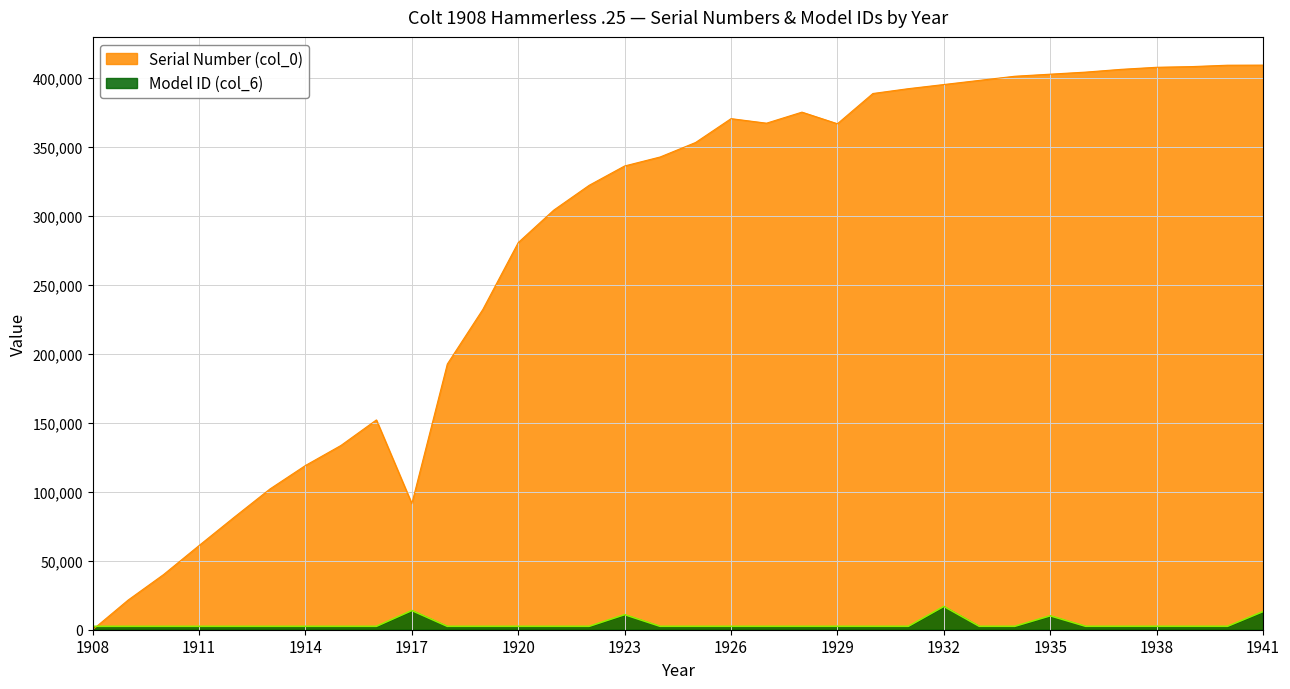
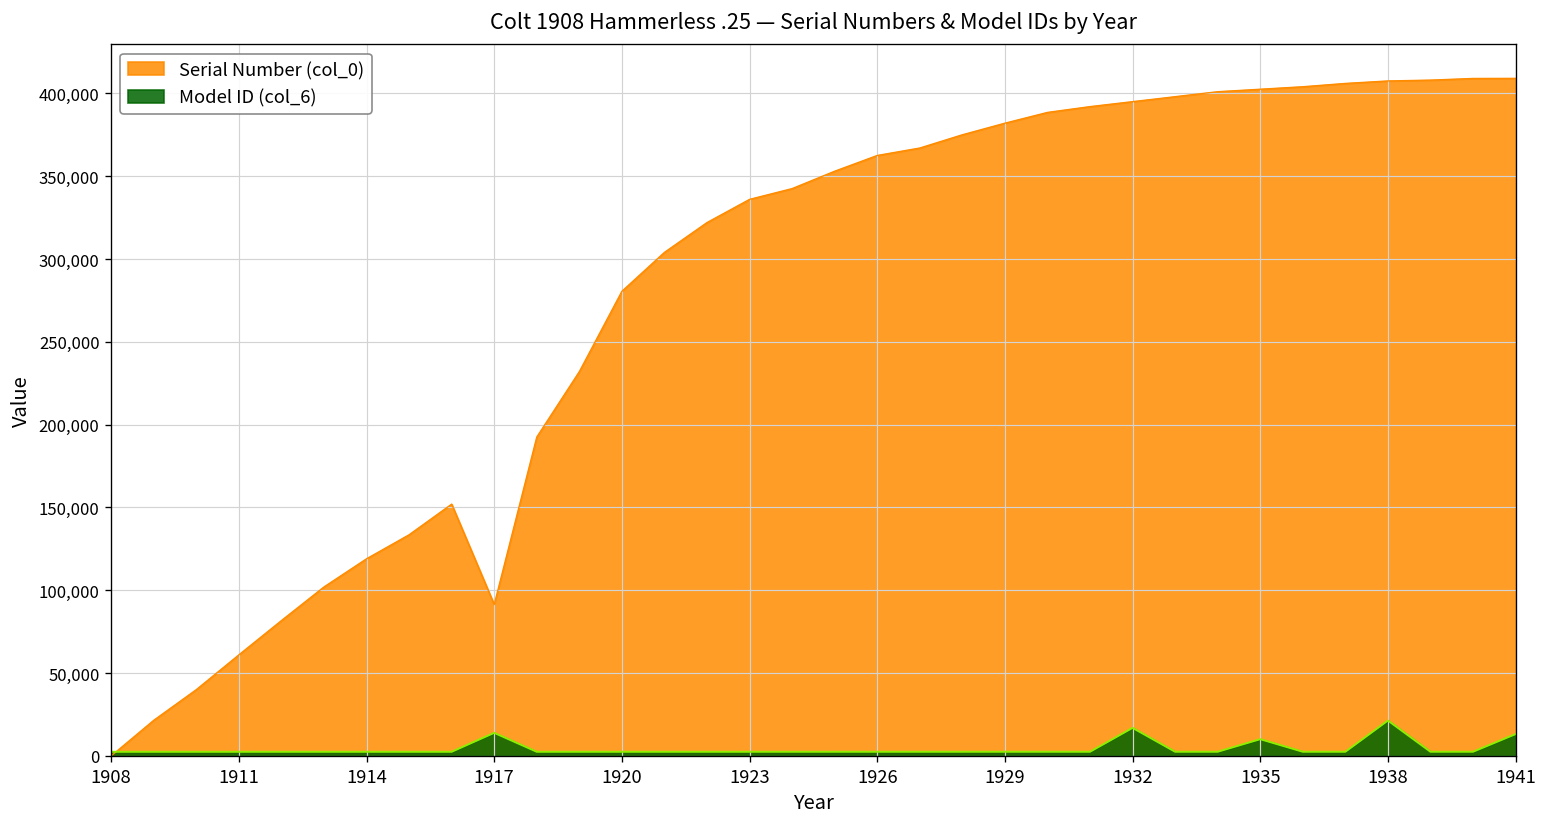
Model ID (col_6), 1923: 11,000 -> 2,000
Serial Number (col_0), 1926: 370,000 -> 362,000
Serial Number (col_0), 1929: 367,000 -> 382,000
Model ID (col_6), 1938: 2,000 -> 21,000
